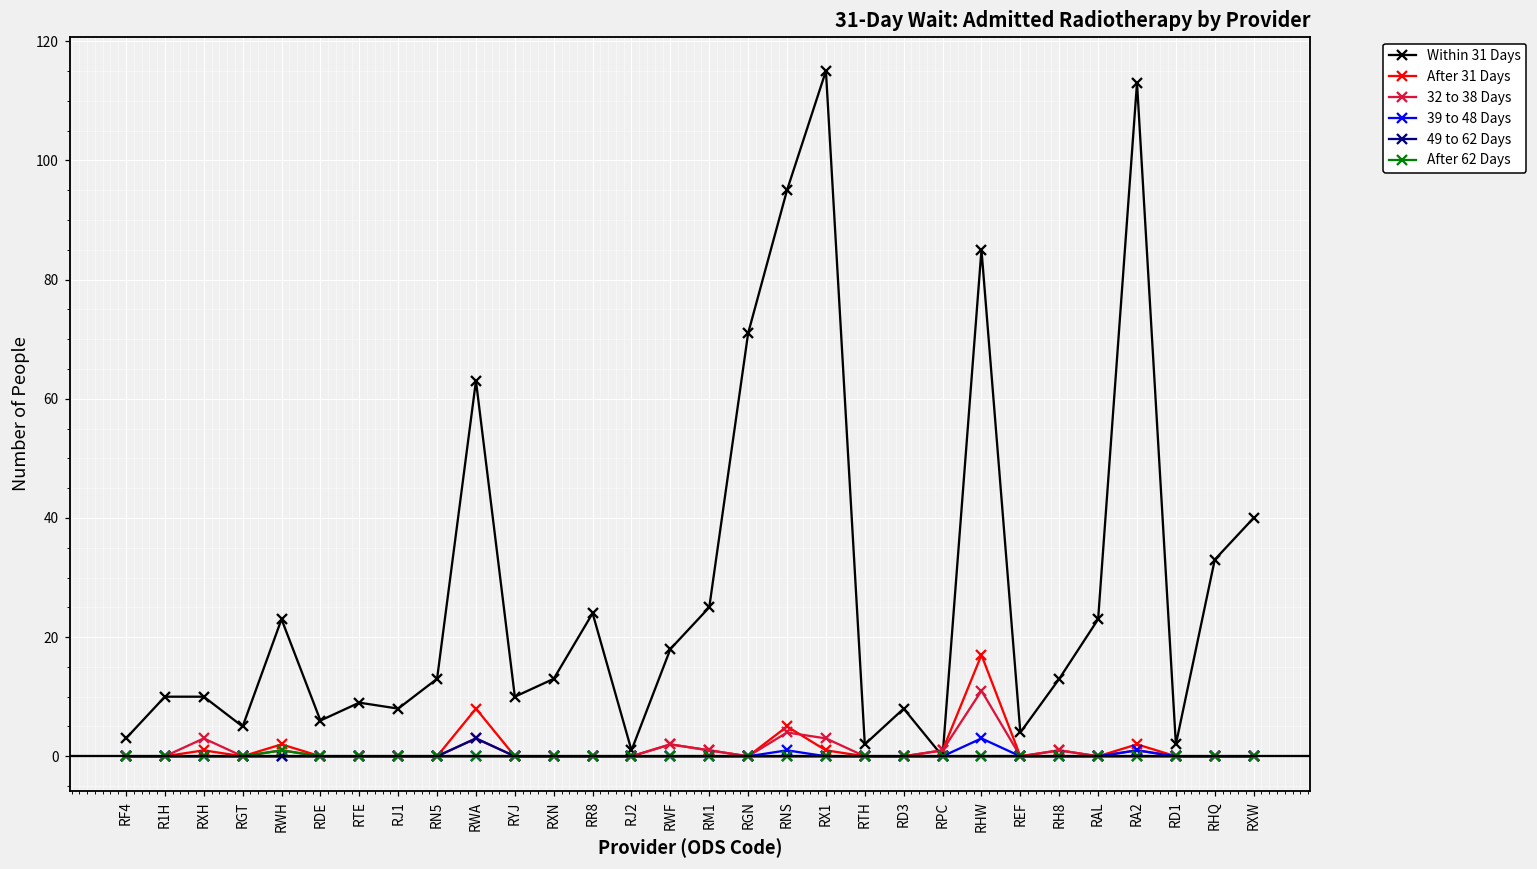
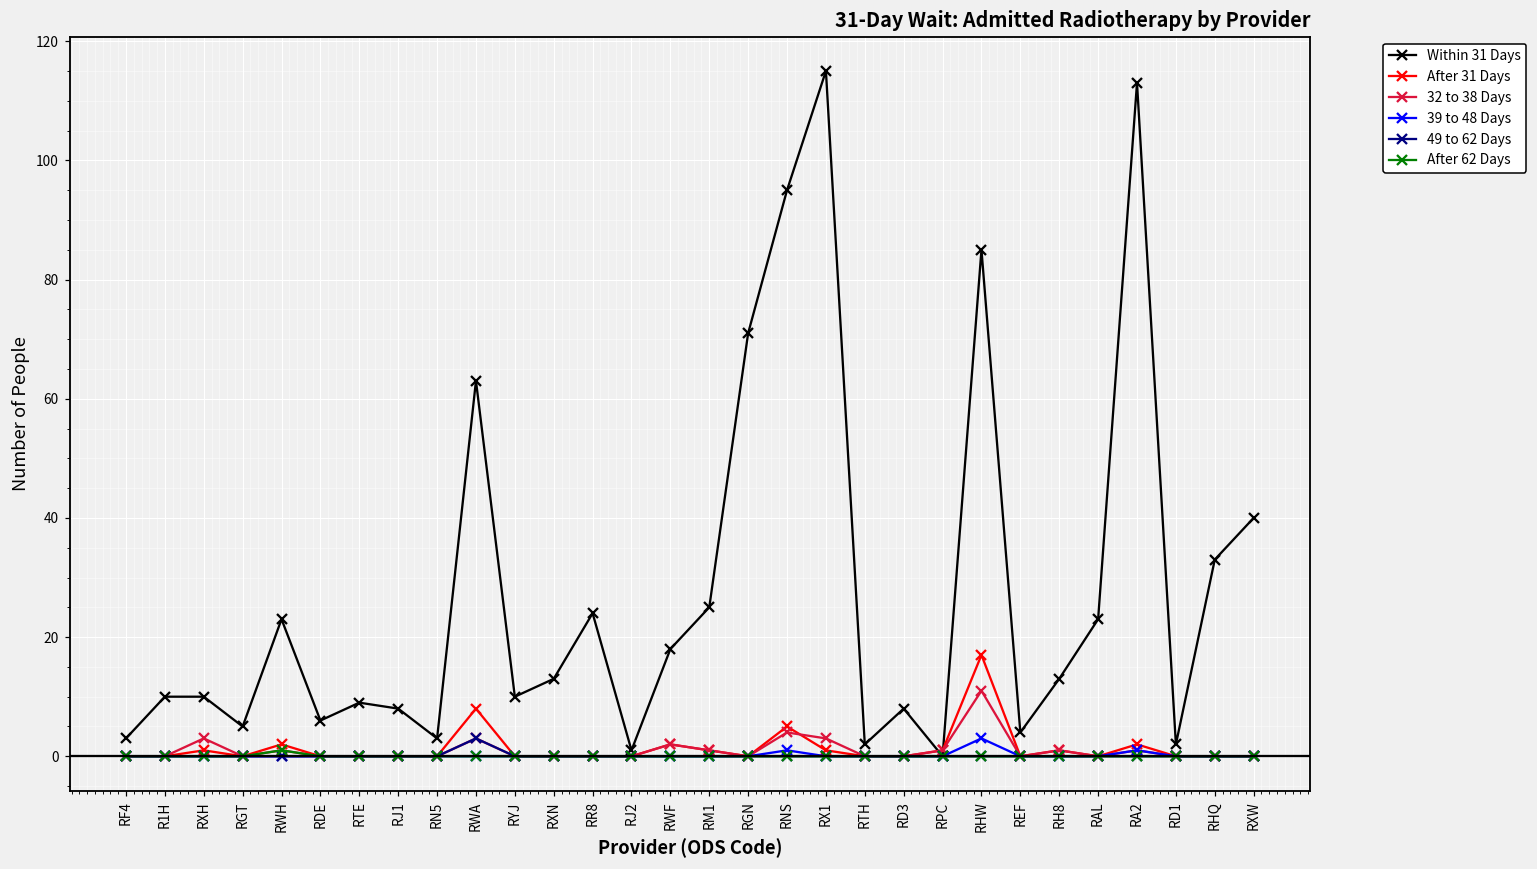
Within 31 Days, RN5: 13 -> 3
